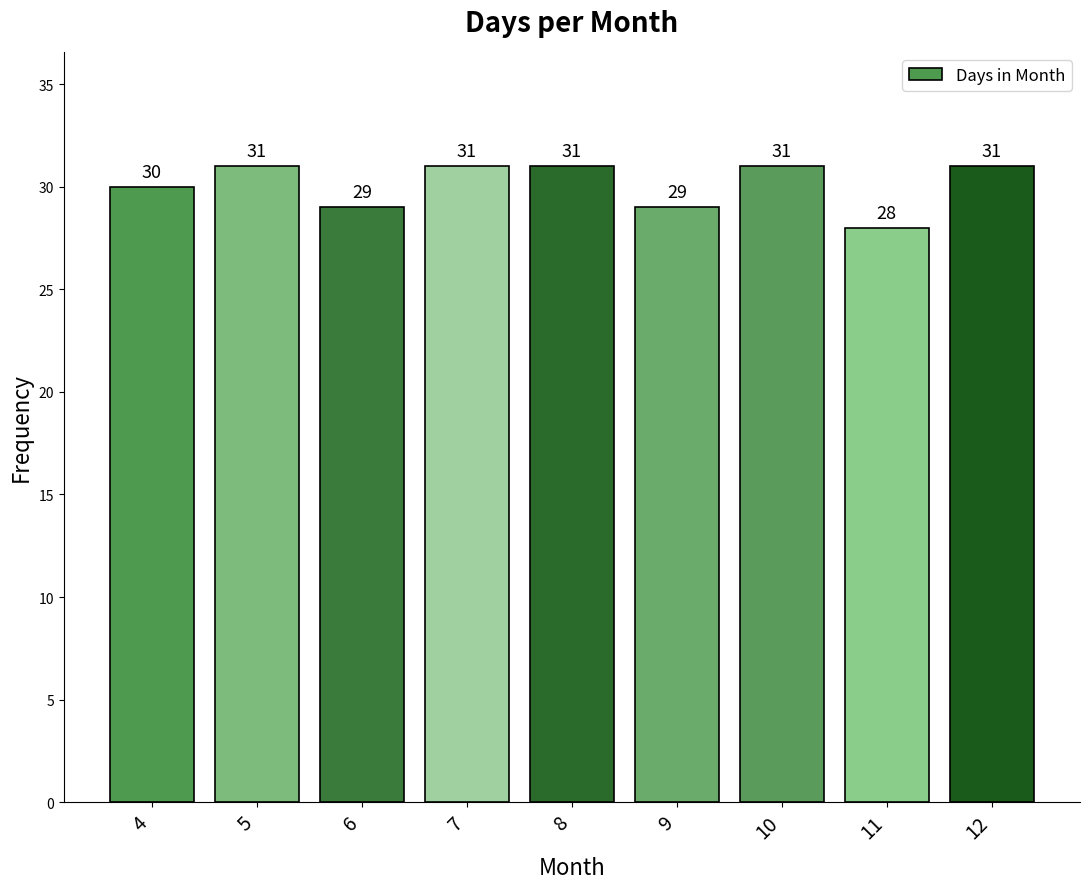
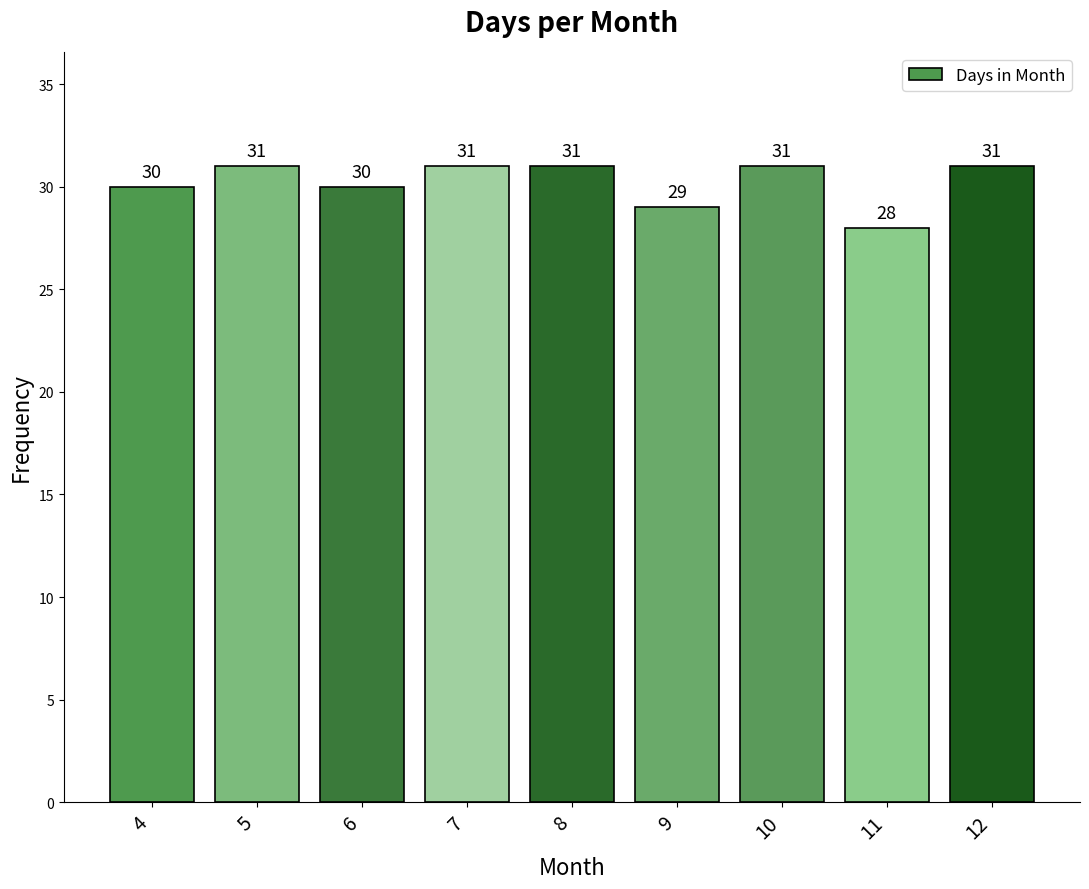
6: 29 -> 30
